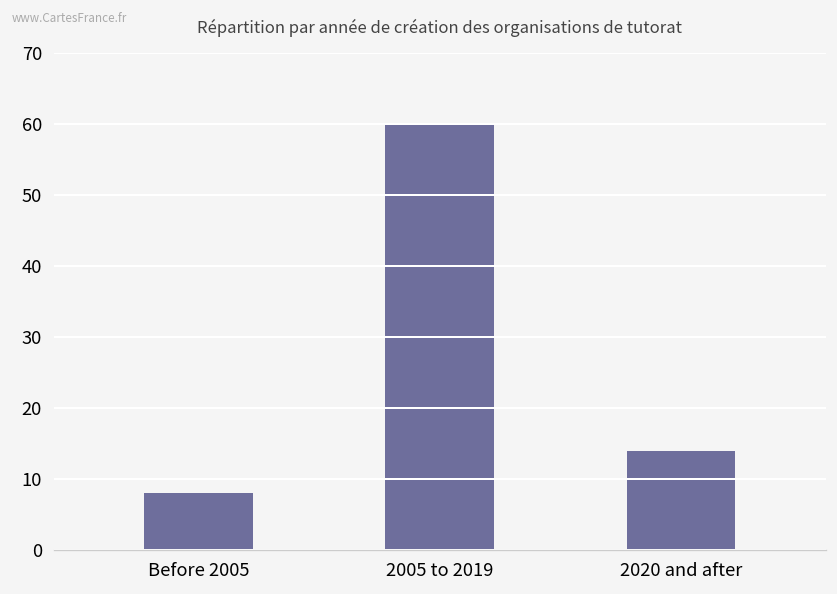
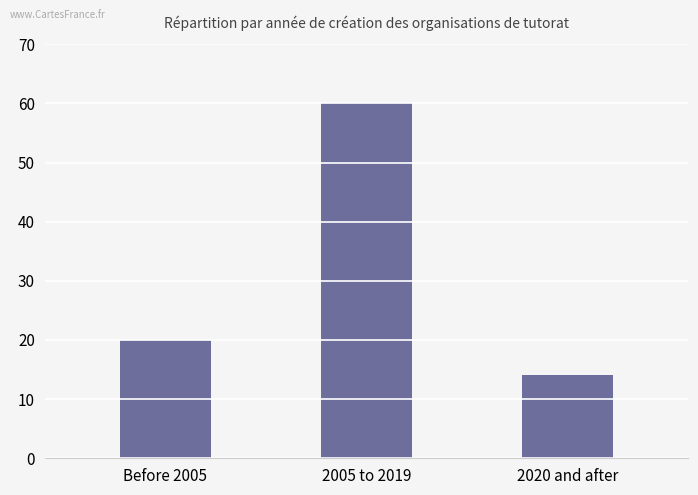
Before 2005: 8 -> 20
